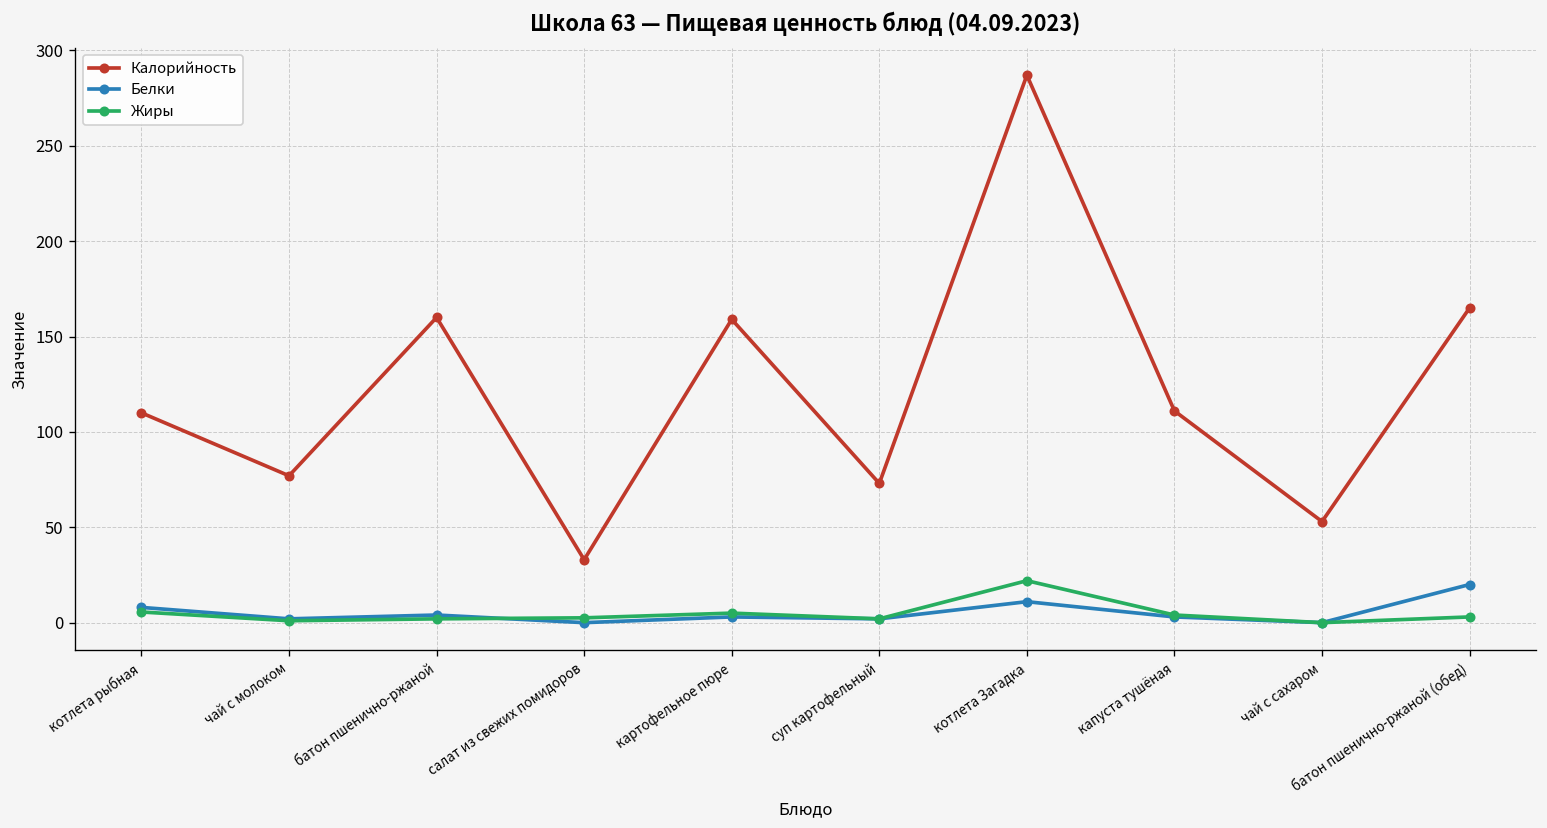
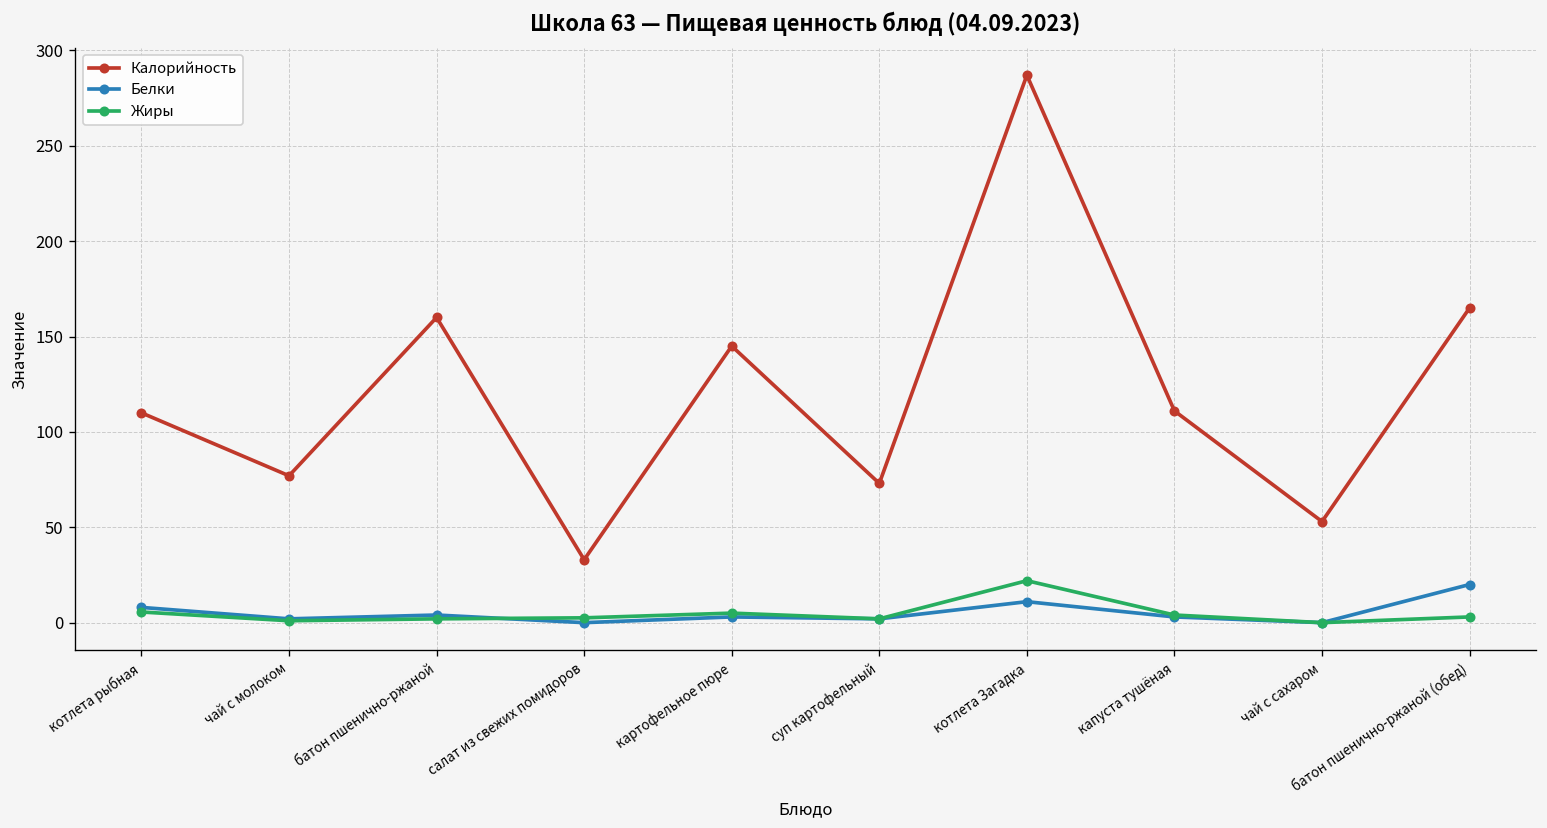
Калорийность, картофельное пюре: 159 -> 145
